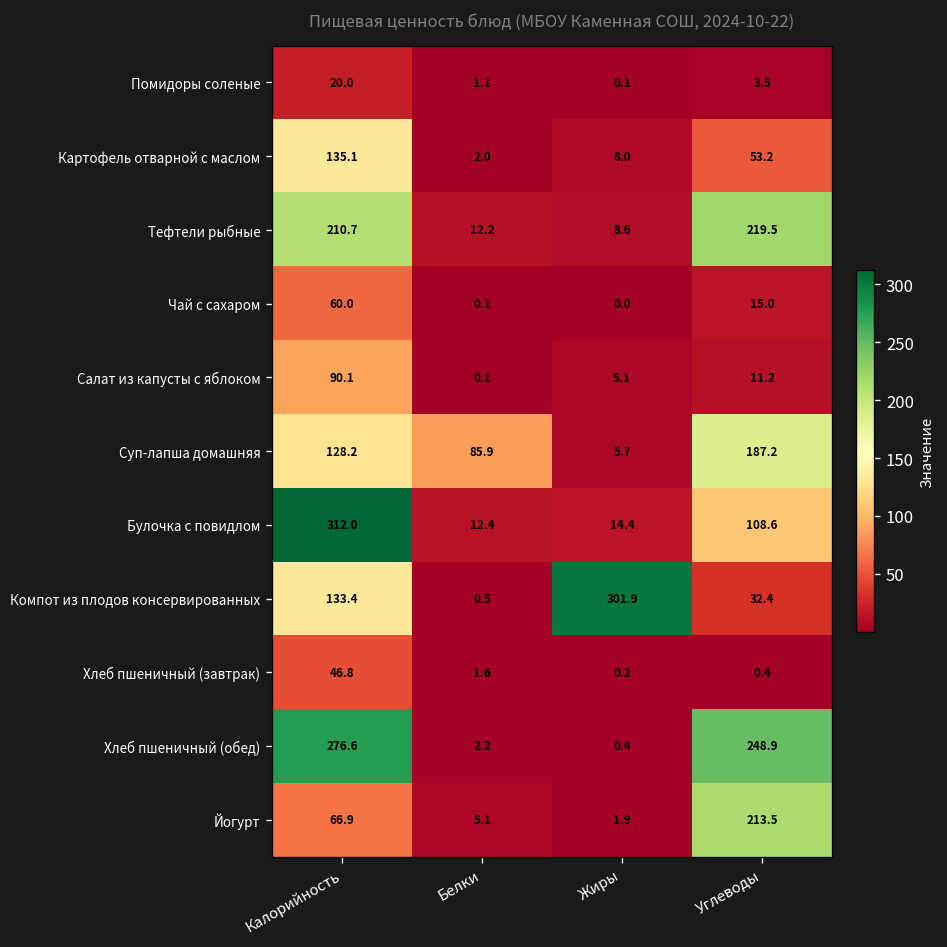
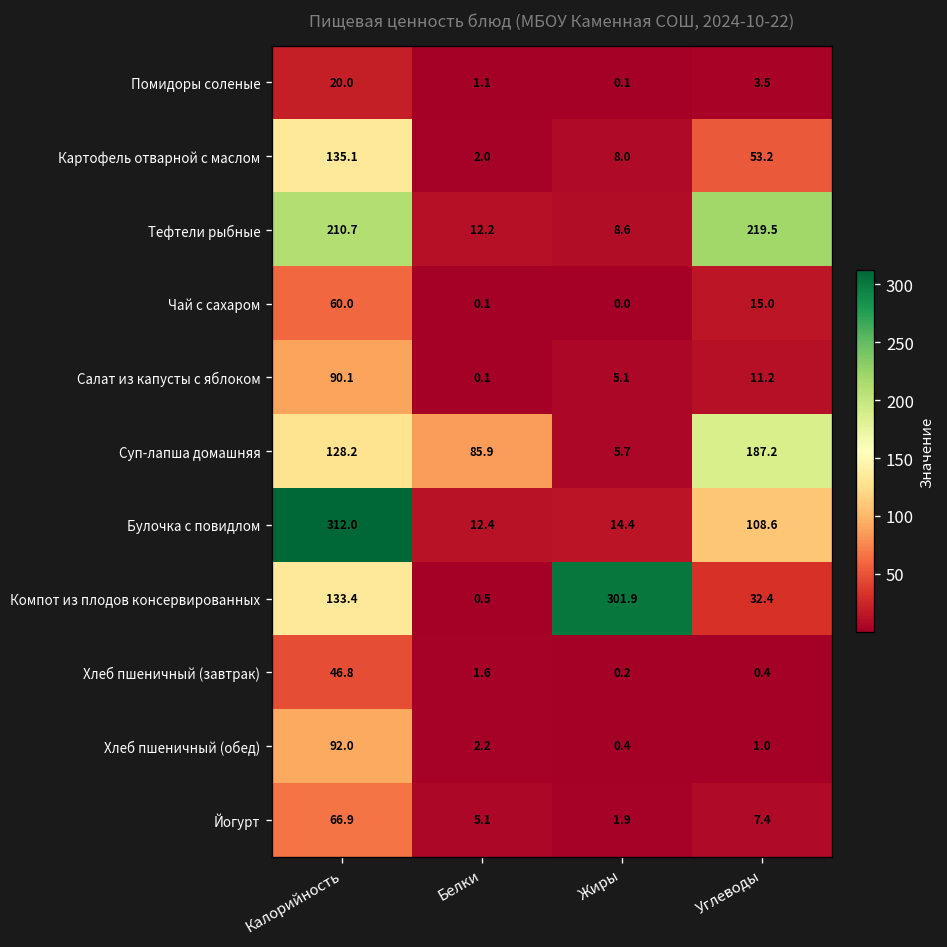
Хлеб пшеничный (обед), Калорийность: 276.6 -> 92.0
Хлеб пшеничный (обед), Углеводы: 248.9 -> 1.0
Йогурт, Углеводы: 213.5 -> 7.4
